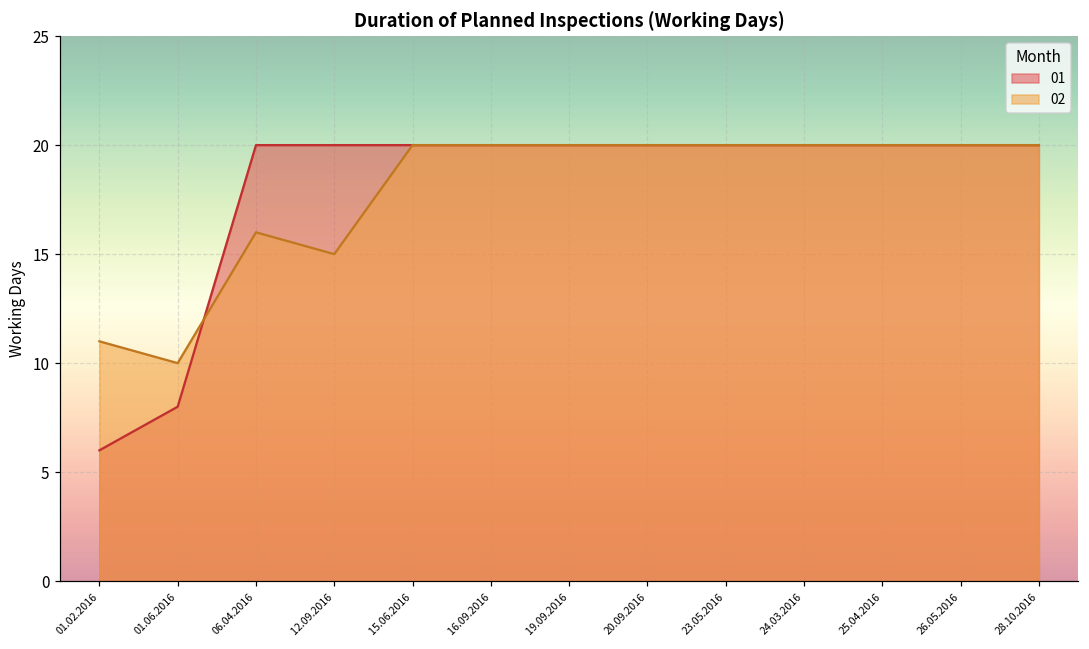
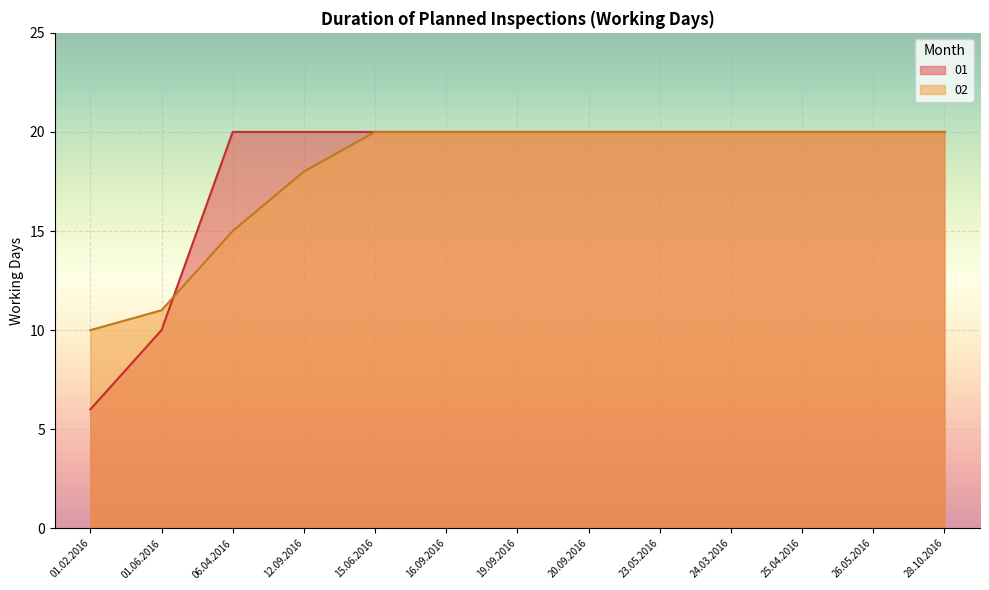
02, 01.02.2016: 11 -> 10
01, 01.06.2016: 8 -> 10
02, 01.06.2016: 10 -> 11
02, 06.04.2016: 16 -> 15
02, 12.09.2016: 15 -> 18
